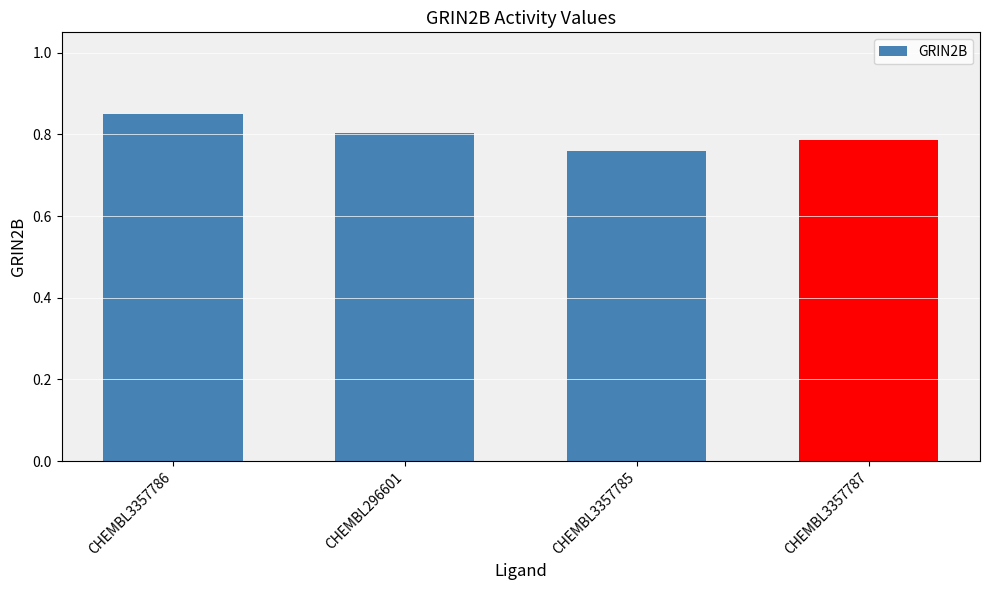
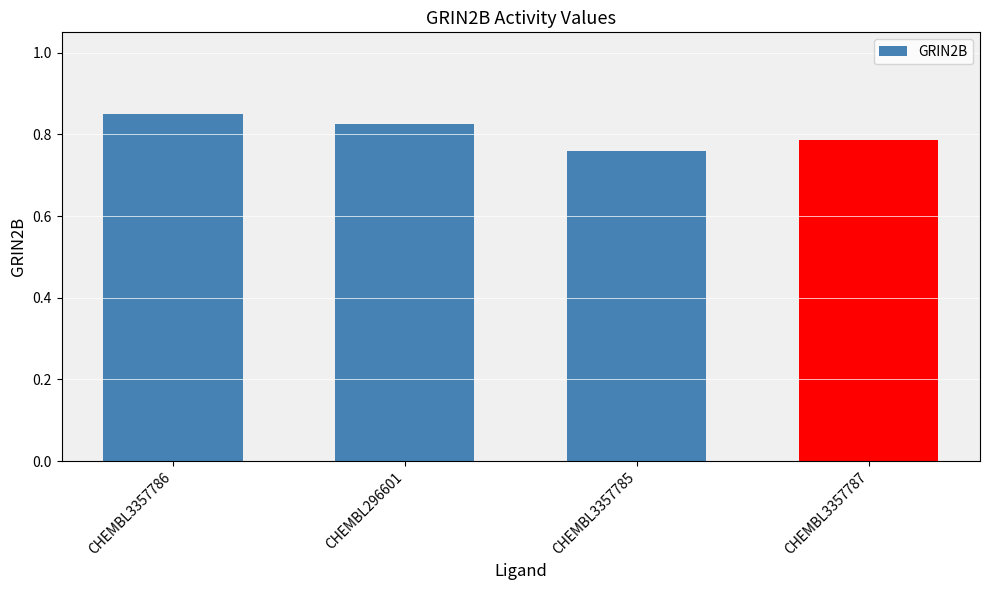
CHEMBL296601: 0.80 -> 0.83
